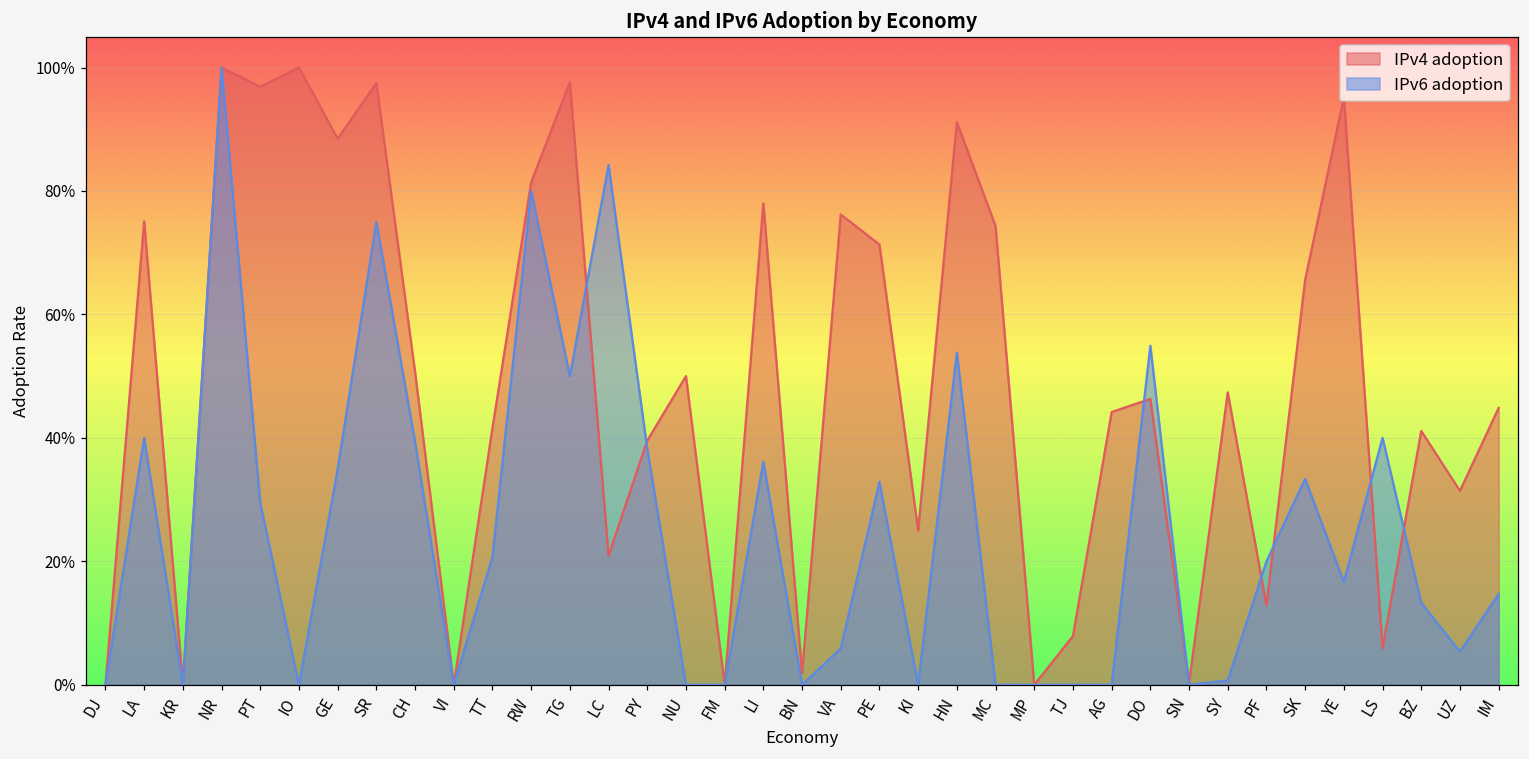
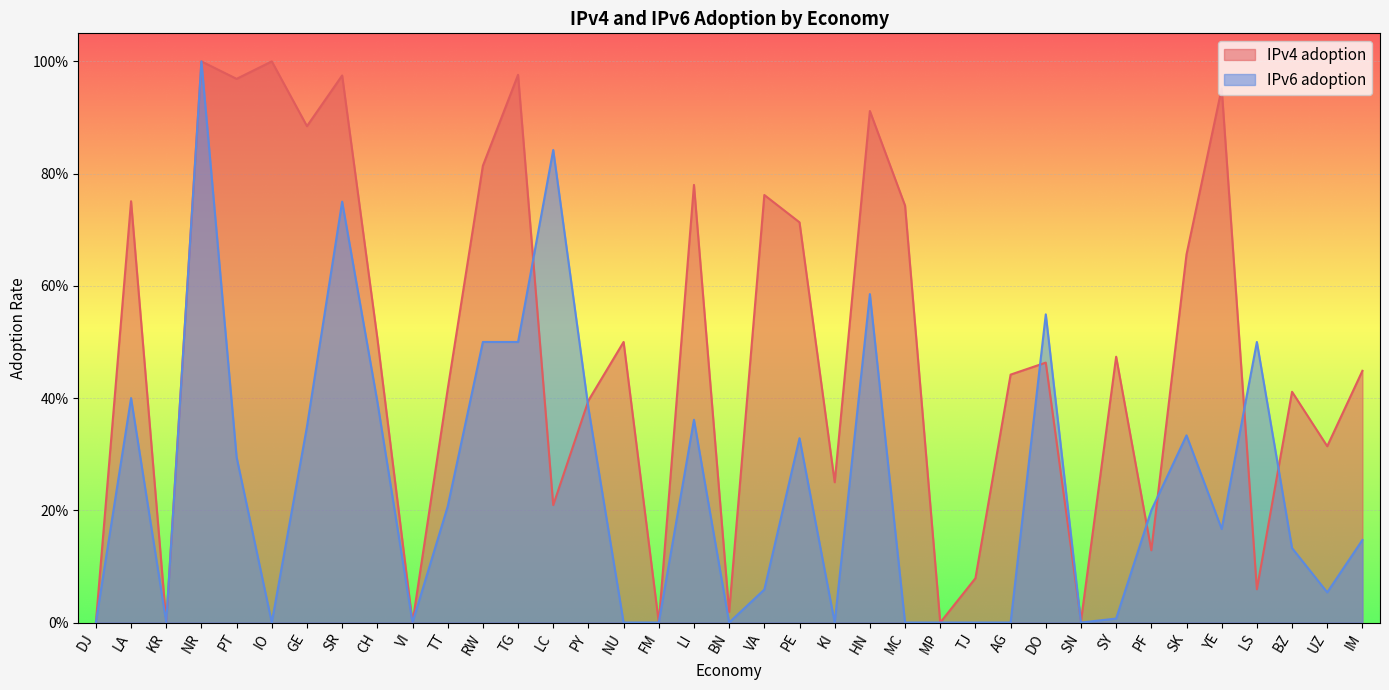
IPv6 adoption, RW: 80% -> 50%
IPv6 adoption, HN: 54% -> 59%
IPv6 adoption, LS: 40% -> 50%
